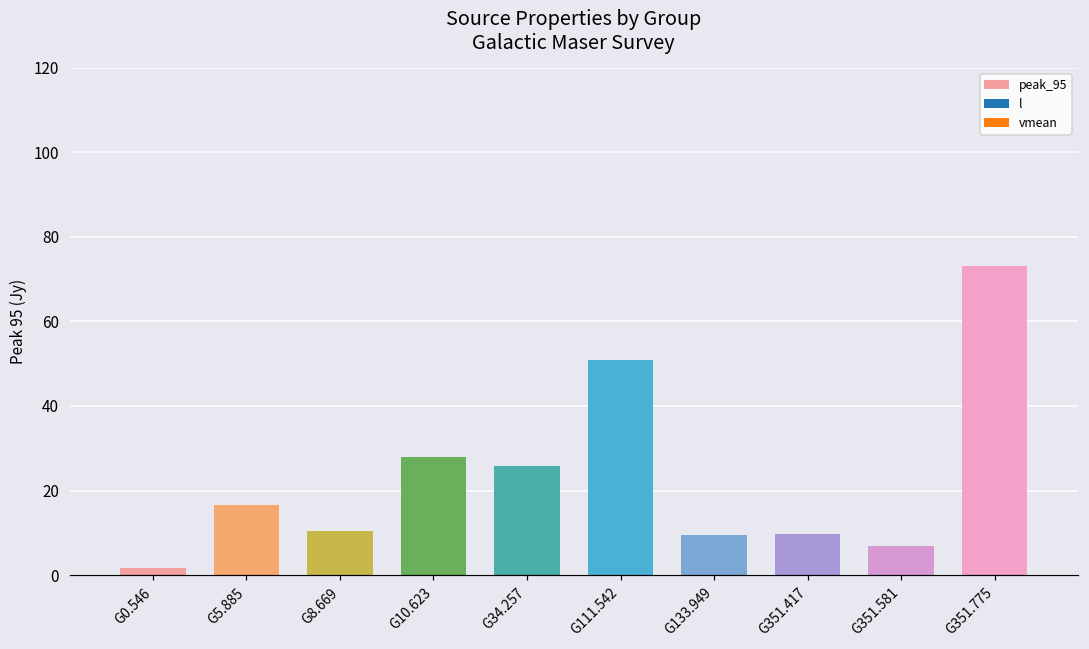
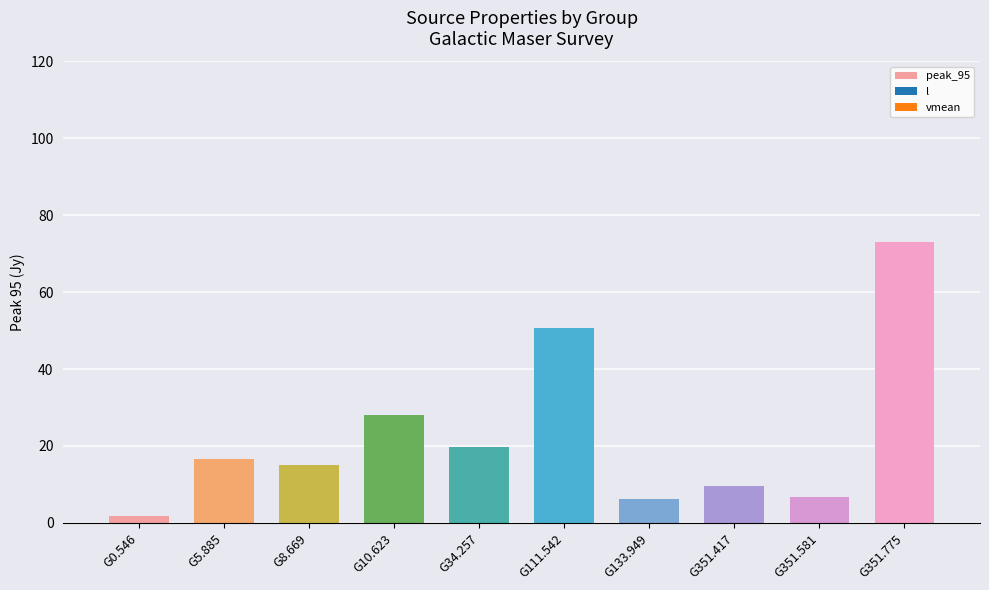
peak_95, G8.669: 10 -> 15
peak_95, G34.257: 26 -> 20
peak_95, G133.949: 10 -> 6
